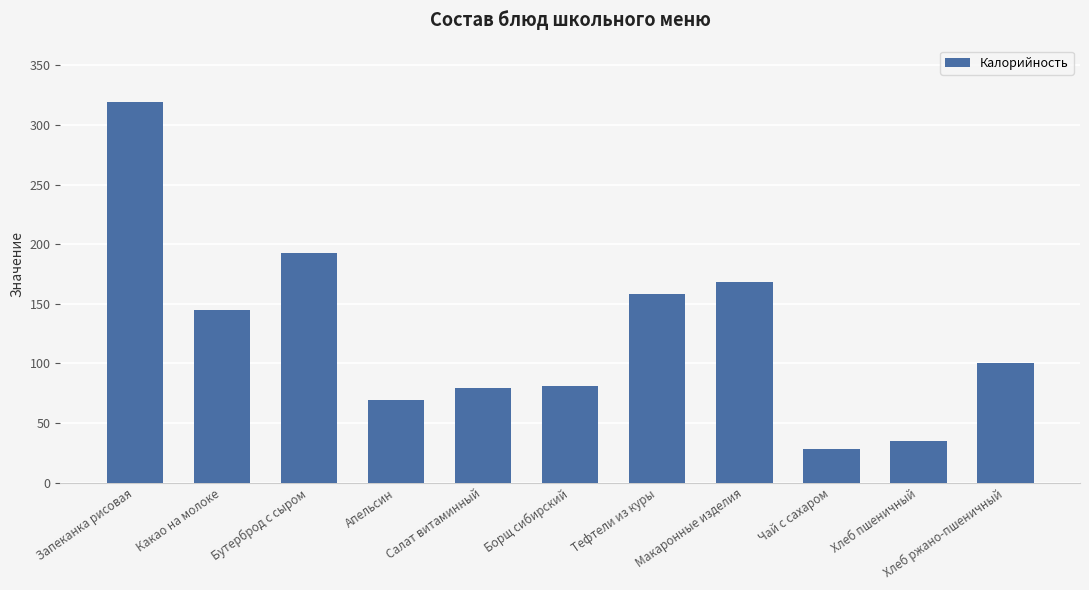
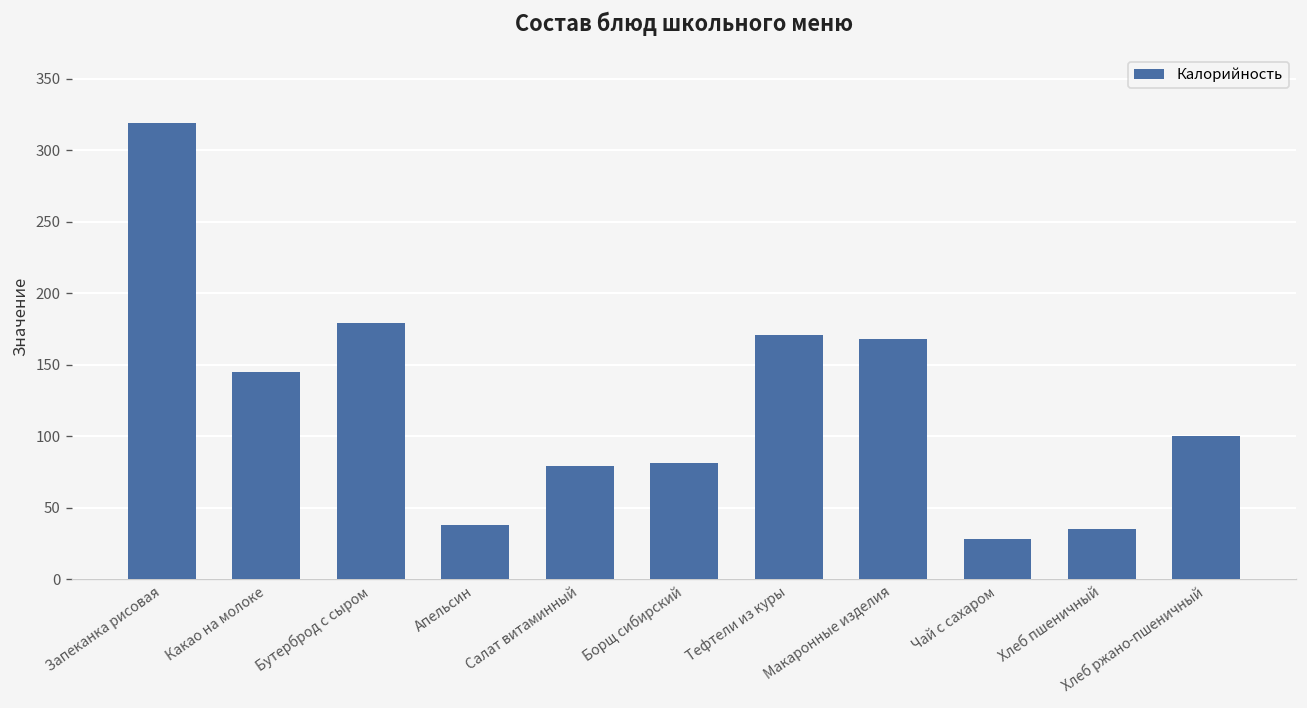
Бутерброд с сыром: 193 -> 179
Апельсин: 69 -> 38
Тефтели из куры: 158 -> 171
